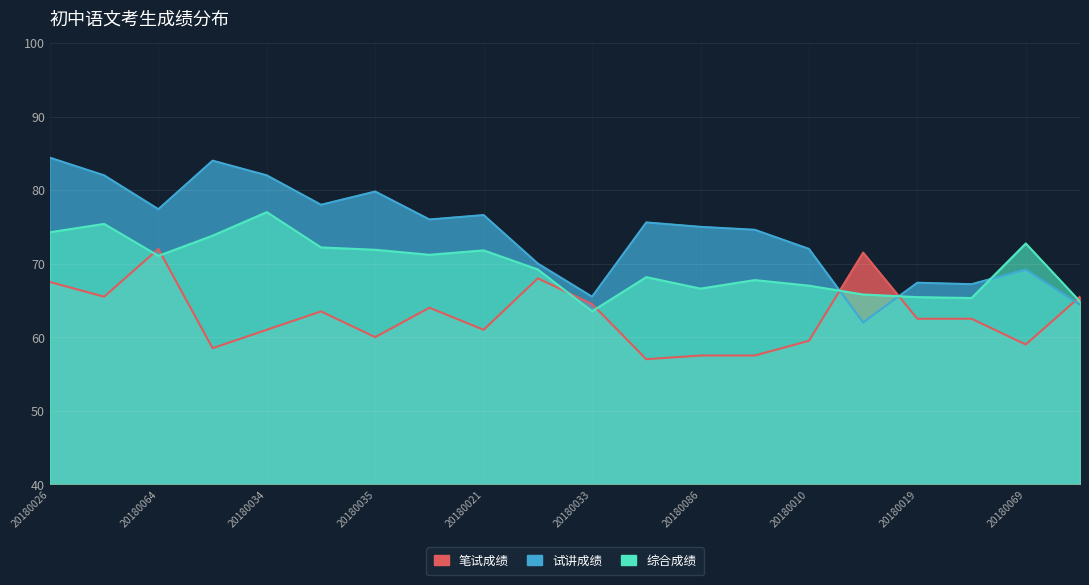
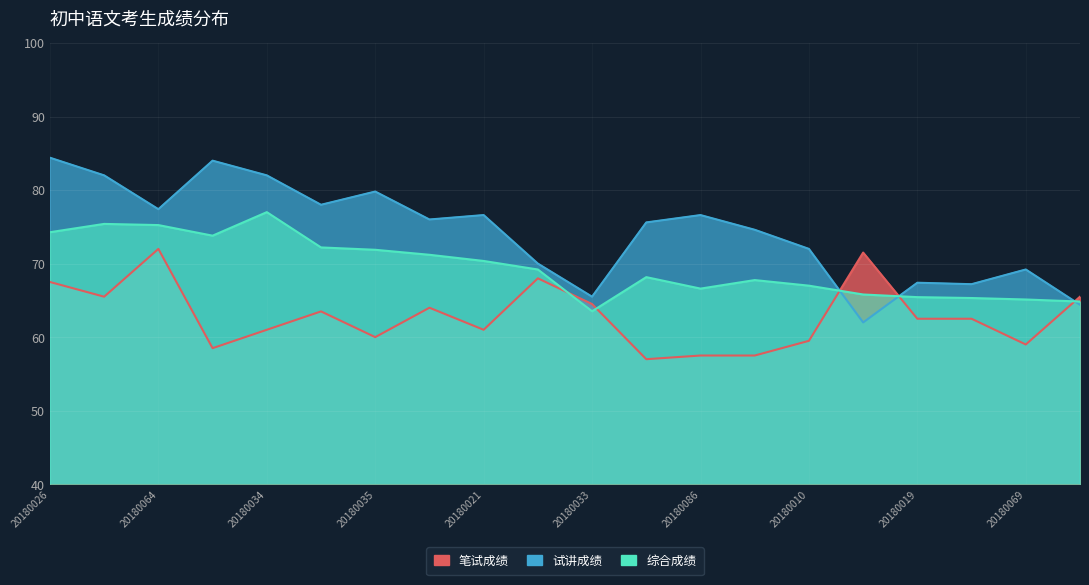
综合成绩, 20180064: 71 -> 75
综合成绩, 20180021: 72 -> 70
试讲成绩, 20180086: 75 -> 77
综合成绩, 20180069: 73 -> 65
